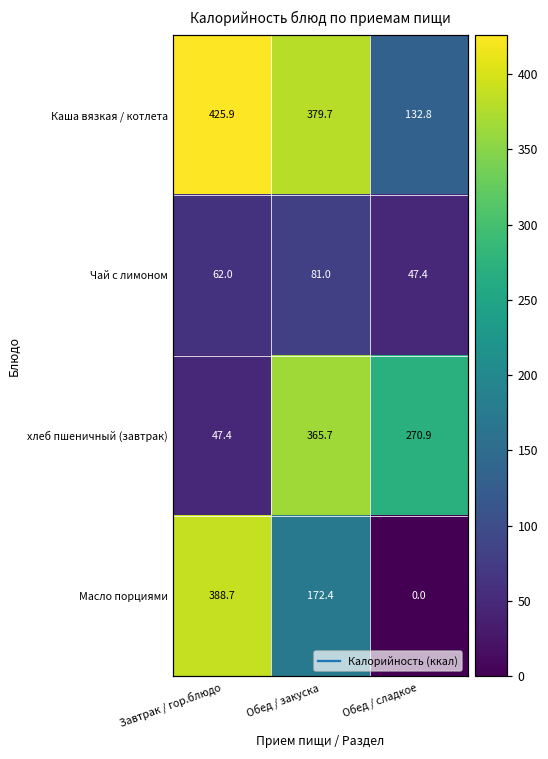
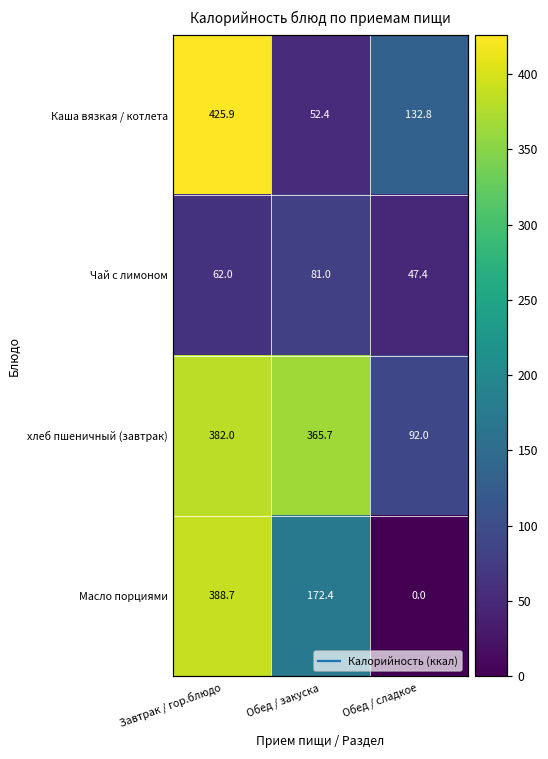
Каша вязкая / котлета, Обед / закуска: 379.7 -> 52.4
хлеб пшеничный (завтрак), Завтрак / гор.блюдо: 47.4 -> 382.0
хлеб пшеничный (завтрак), Обед / сладкое: 270.9 -> 92.0
